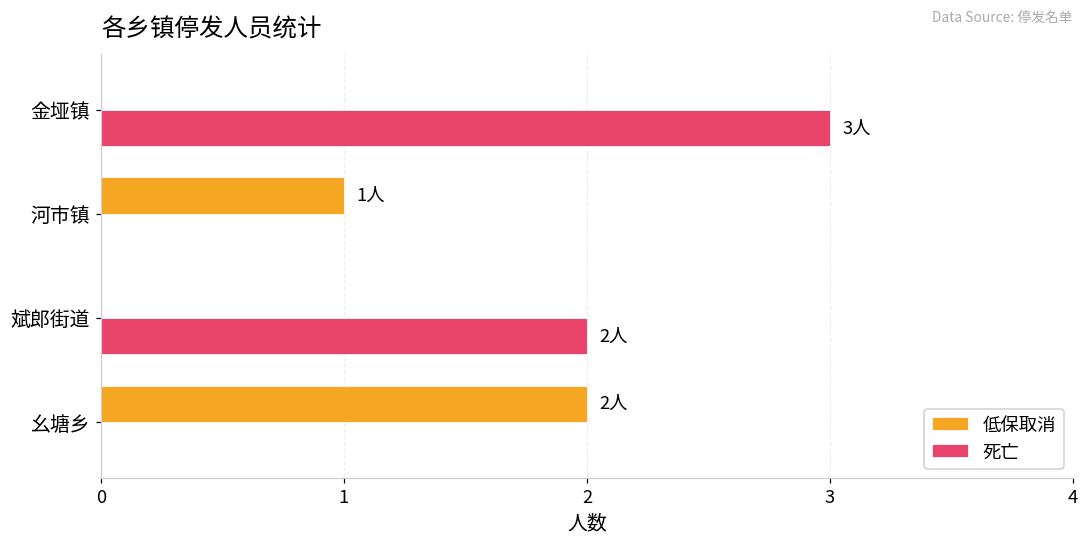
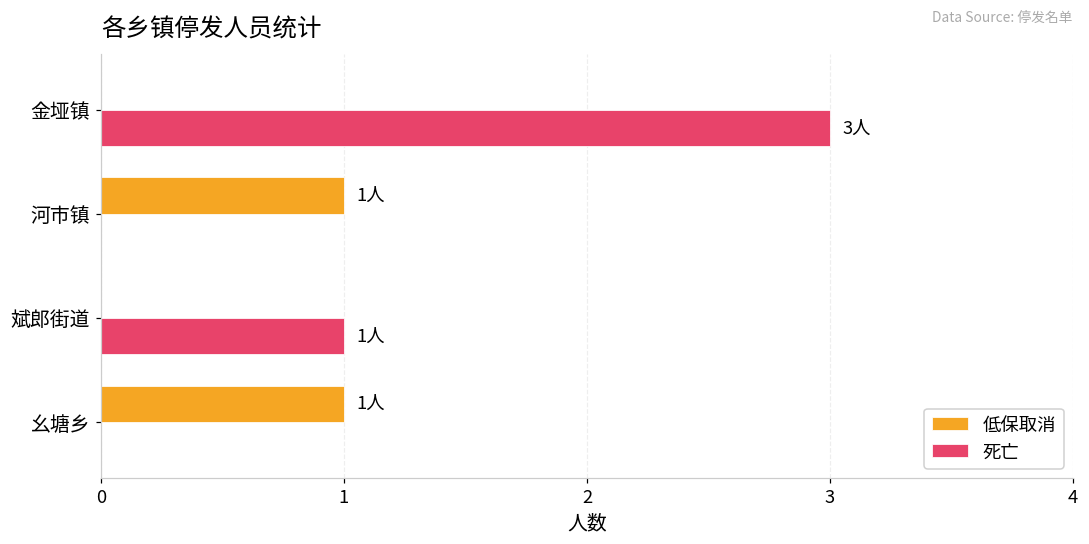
死亡, 斌郎街道: 2人 -> 1人
低保取消, 幺塘乡: 2人 -> 1人
